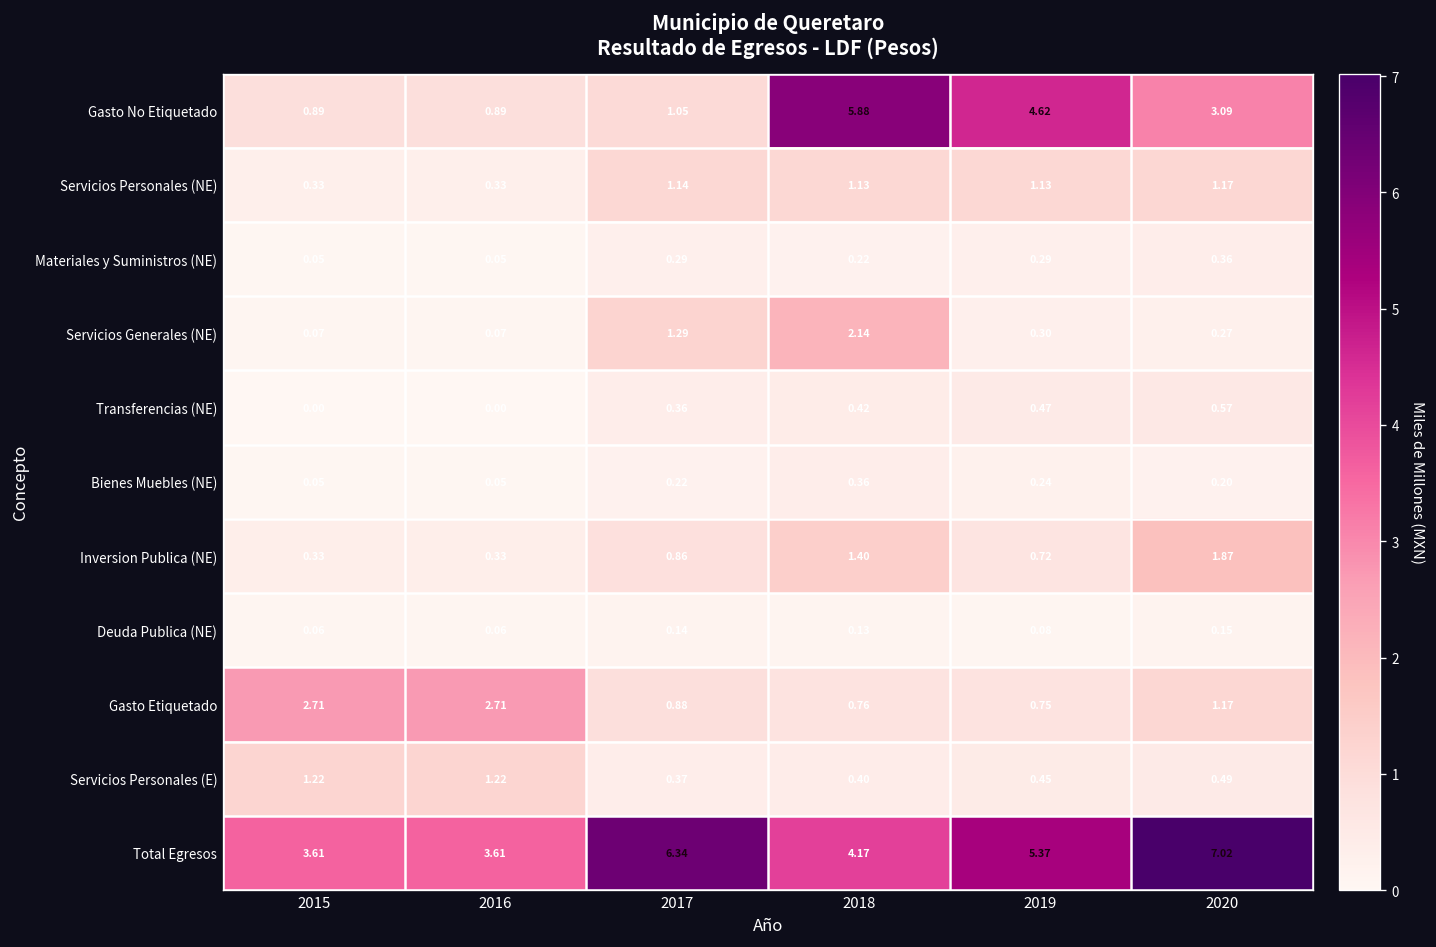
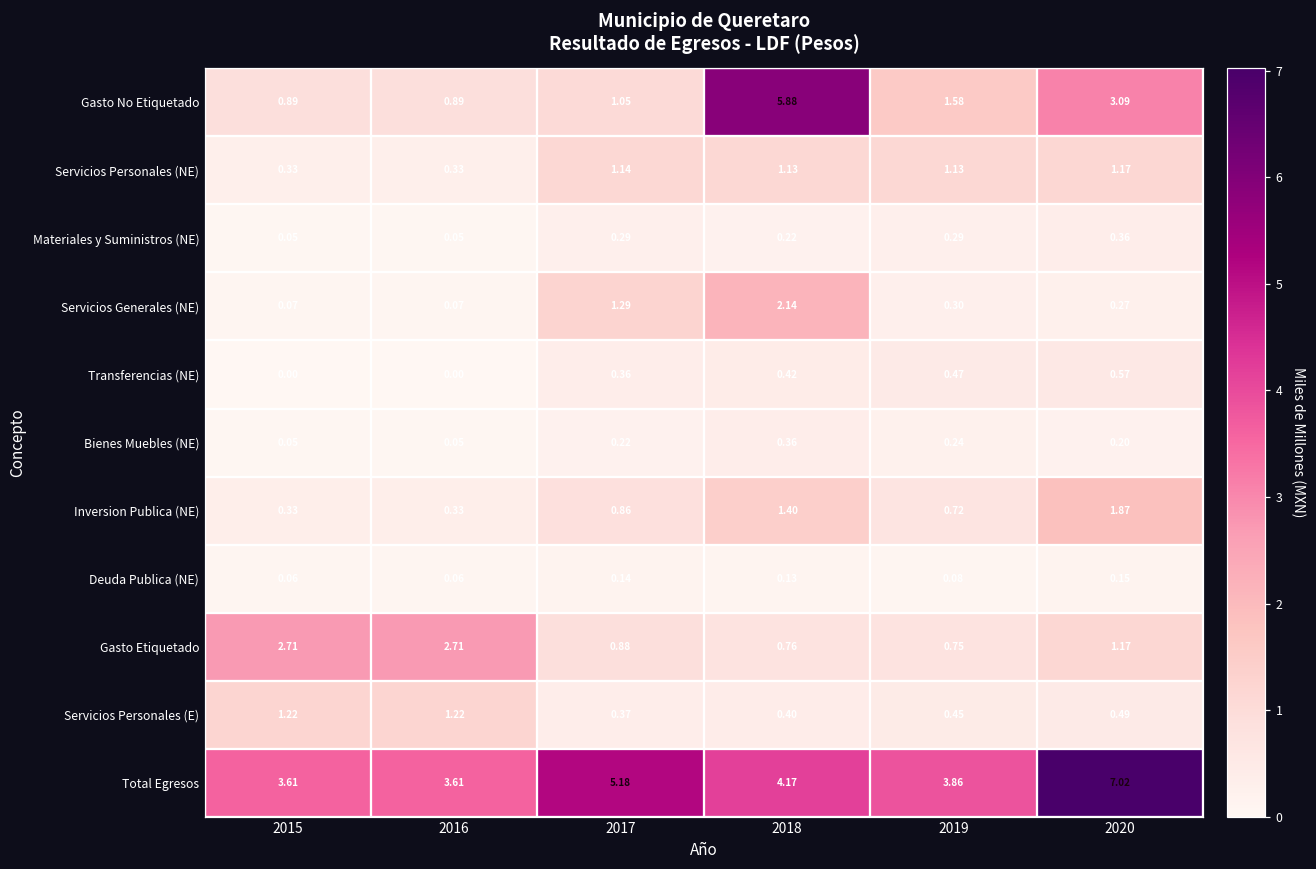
Gasto No Etiquetado, 2019: 4.62 -> 1.58
Total Egresos, 2017: 6.34 -> 5.18
Total Egresos, 2019: 5.37 -> 3.86
